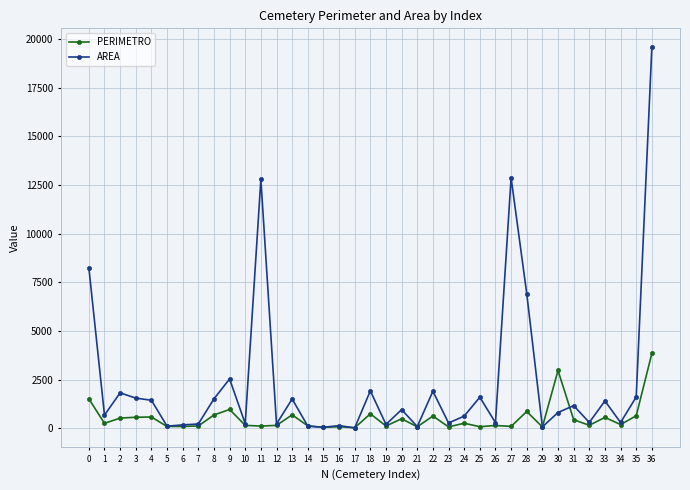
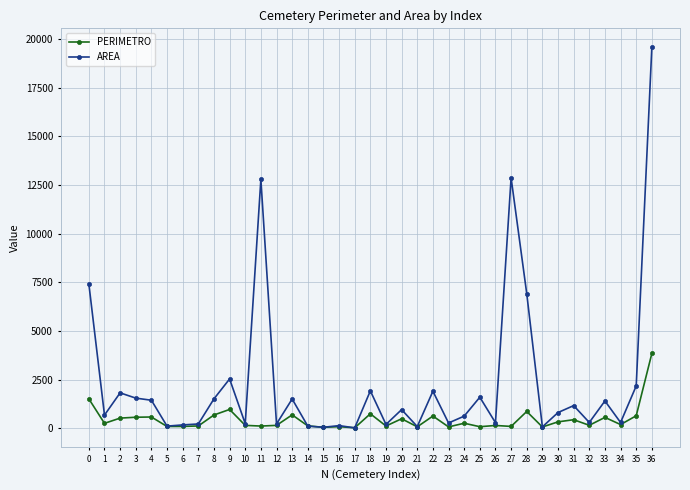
AREA, 0: 8200 -> 7400
PERIMETRO, 30: 3000 -> 300
AREA, 35: 1600 -> 2200
